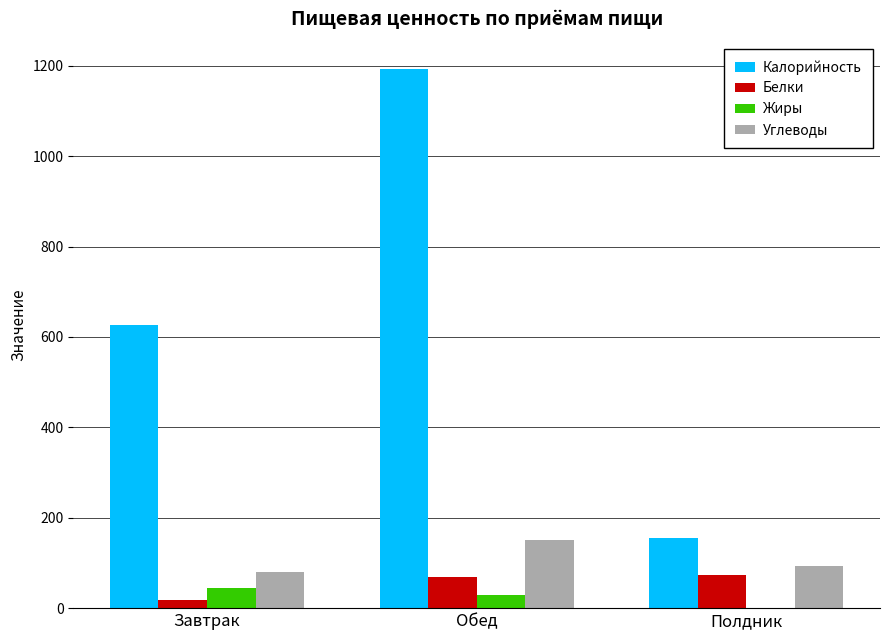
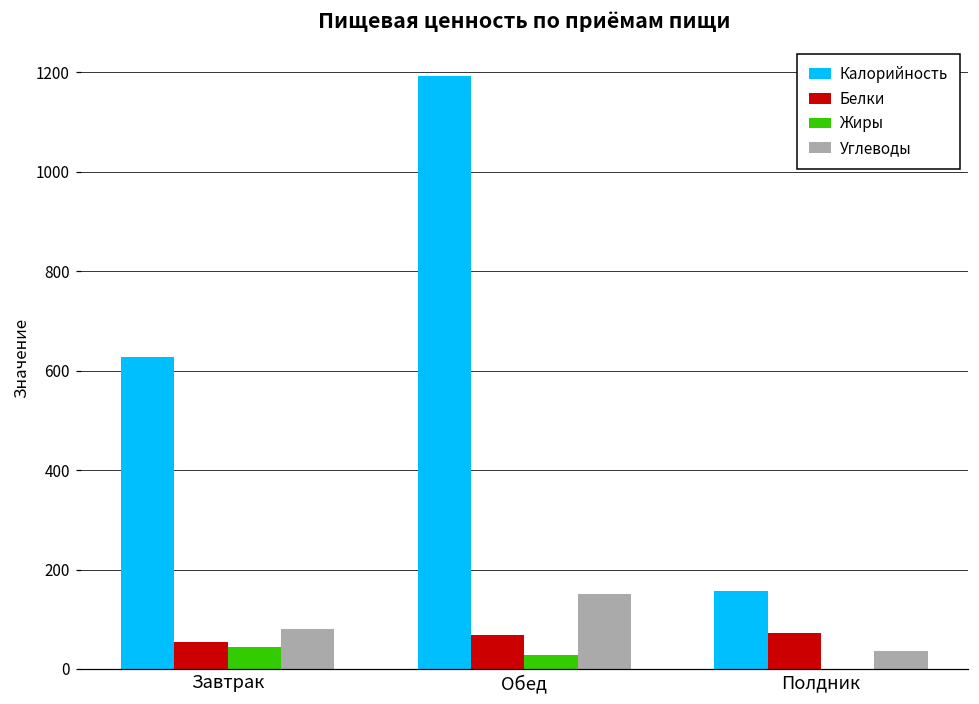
Белки, Завтрак: 20 -> 50
Углеводы, Полдник: 90 -> 40
